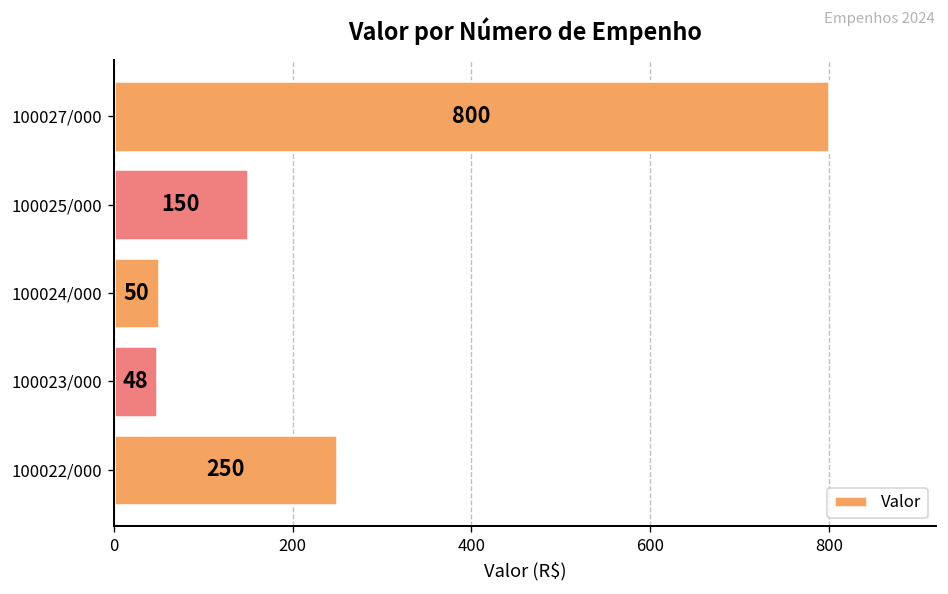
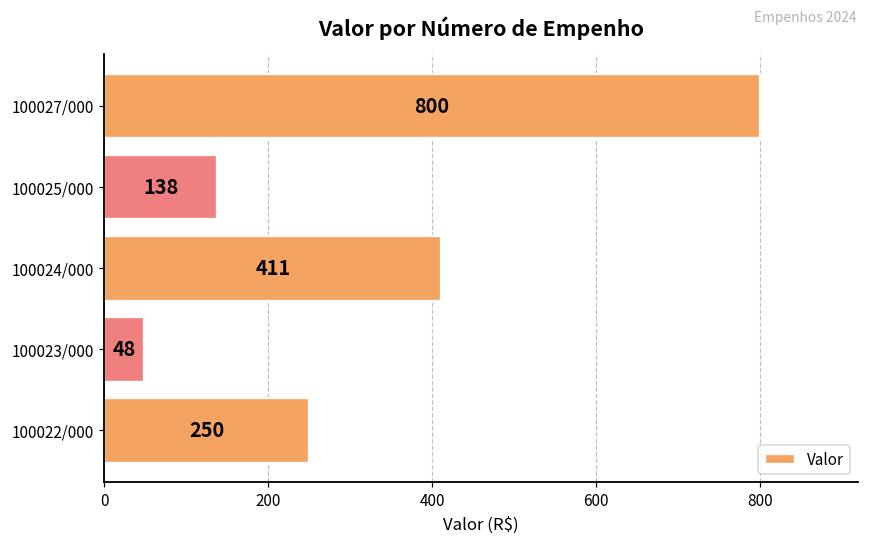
100025/000: 150 -> 138
100024/000: 50 -> 411
